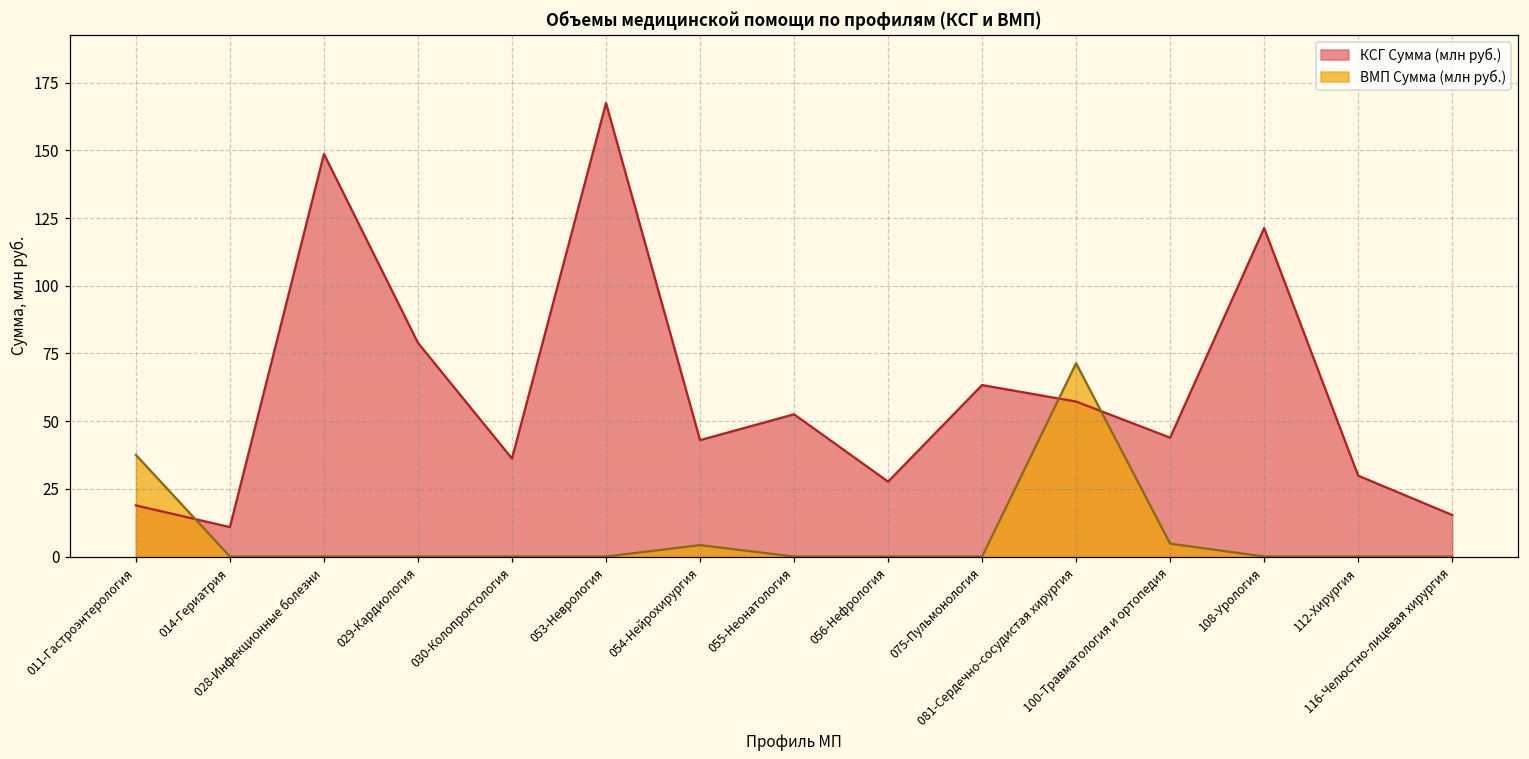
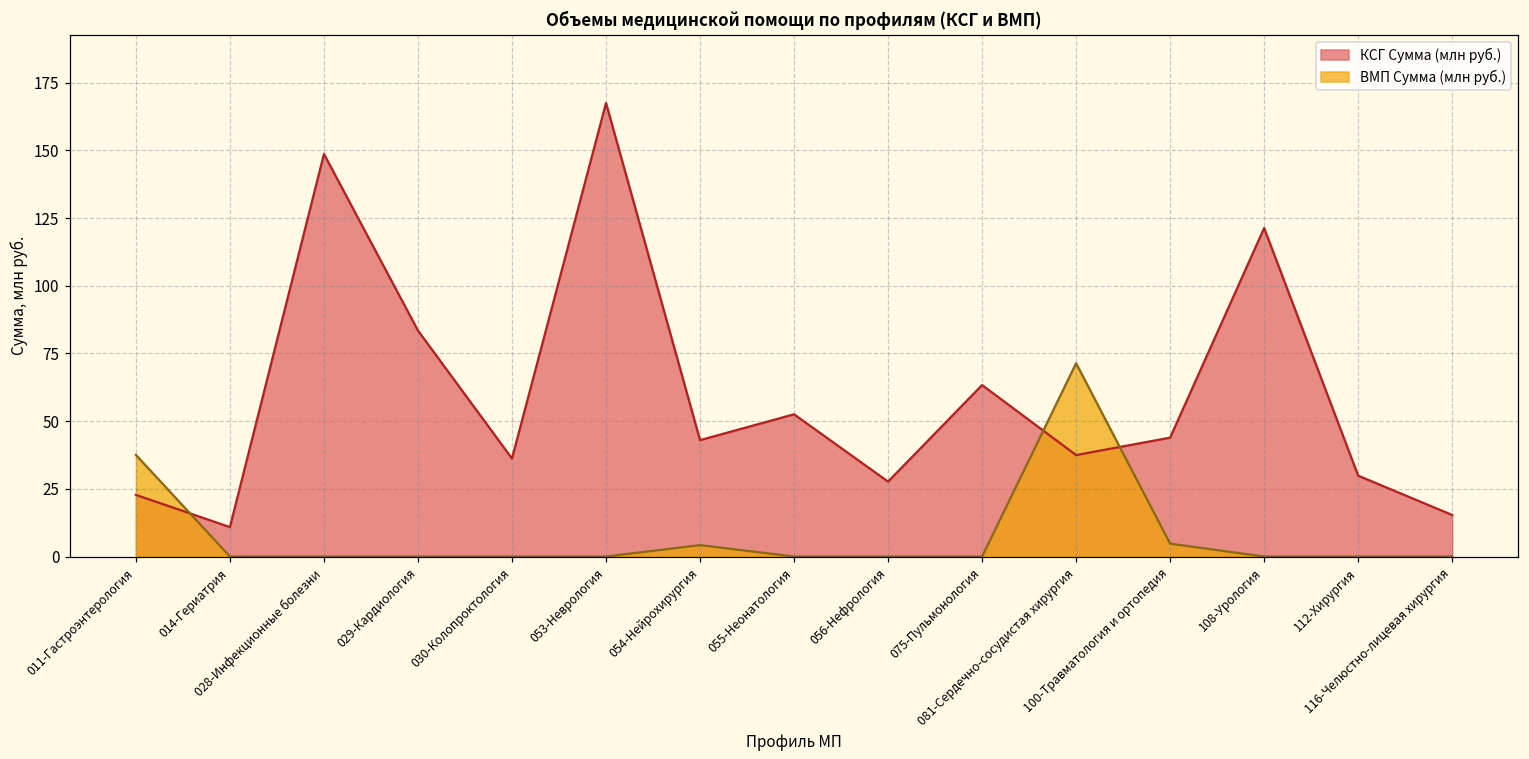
КСГ Сумма (млн руб.), 011-Гастроэнтерология: 19 -> 23
КСГ Сумма (млн руб.), 029-Кардиология: 79 -> 83
КСГ Сумма (млн руб.), 081-Сердечно-сосудистая хирургия: 57 -> 37
